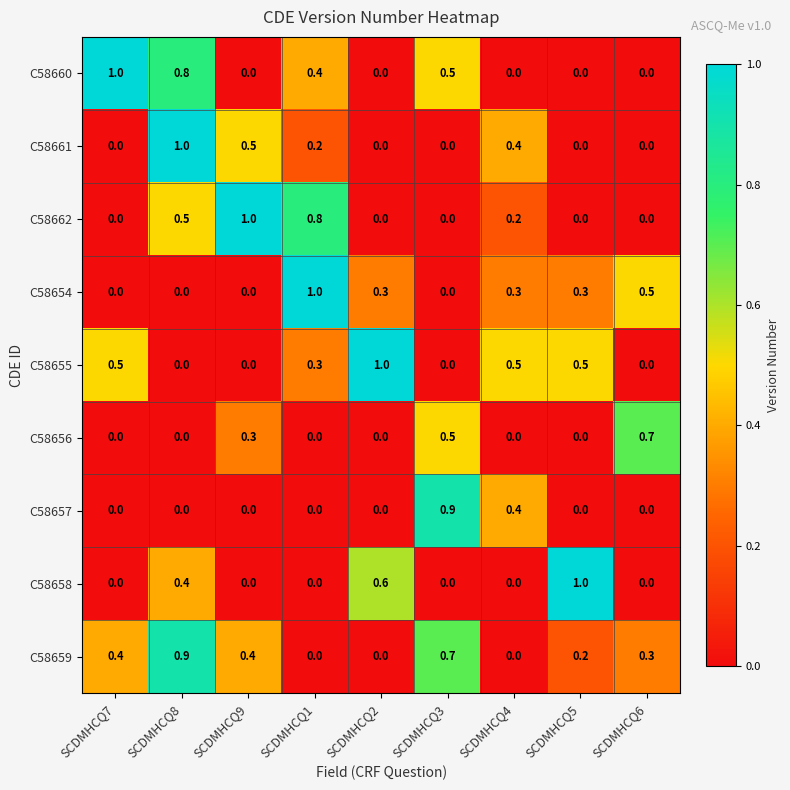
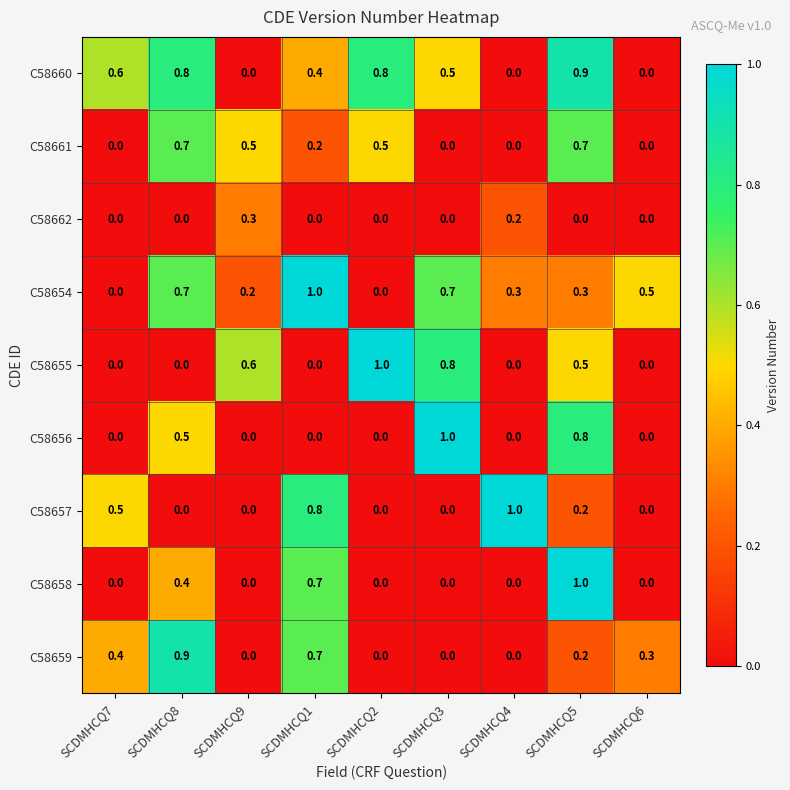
C58660, SCDMHCQ7: 1.0 -> 0.6
C58660, SCDMHCQ2: 0.0 -> 0.8
C58660, SCDMHCQ5: 0.0 -> 0.9
C58661, SCDMHCQ8: 1.0 -> 0.7
C58661, SCDMHCQ2: 0.0 -> 0.5
C58661, SCDMHCQ4: 0.4 -> 0.0
C58661, SCDMHCQ5: 0.0 -> 0.7
C58662, SCDMHCQ8: 0.5 -> 0.0
C58662, SCDMHCQ9: 1.0 -> 0.3
C58662, SCDMHCQ1: 0.8 -> 0.0
C58654, SCDMHCQ8: 0.0 -> 0.7
C58654, SCDMHCQ9: 0.0 -> 0.2
C58654, SCDMHCQ2: 0.3 -> 0.0
C58654, SCDMHCQ3: 0.0 -> 0.7
C58655, SCDMHCQ7: 0.5 -> 0.0
C58655, SCDMHCQ9: 0.0 -> 0.6
C58655, SCDMHCQ1: 0.3 -> 0.0
C58655, SCDMHCQ3: 0.0 -> 0.8
C58655, SCDMHCQ4: 0.5 -> 0.0
C58656, SCDMHCQ8: 0.0 -> 0.5
C58656, SCDMHCQ9: 0.3 -> 0.0
C58656, SCDMHCQ3: 0.5 -> 1.0
C58656, SCDMHCQ5: 0.0 -> 0.8
C58656, SCDMHCQ6: 0.7 -> 0.0
C58657, SCDMHCQ7: 0.0 -> 0.5
C58657, SCDMHCQ1: 0.0 -> 0.8
C58657, SCDMHCQ3: 0.9 -> 0.0
C58657, SCDMHCQ4: 0.4 -> 1.0
C58657, SCDMHCQ5: 0.0 -> 0.2
C58658, SCDMHCQ1: 0.0 -> 0.7
C58658, SCDMHCQ2: 0.6 -> 0.0
C58659, SCDMHCQ9: 0.4 -> 0.0
C58659, SCDMHCQ1: 0.0 -> 0.7
C58659, SCDMHCQ3: 0.7 -> 0.0
